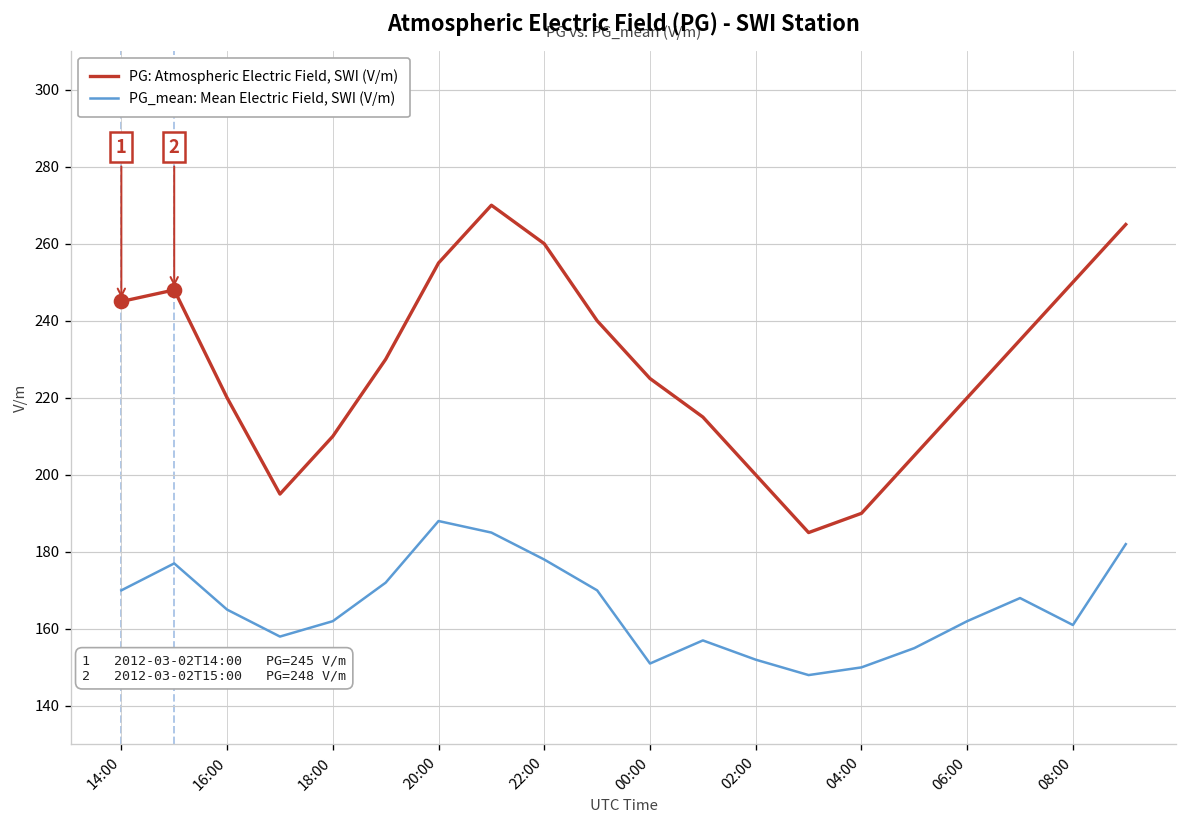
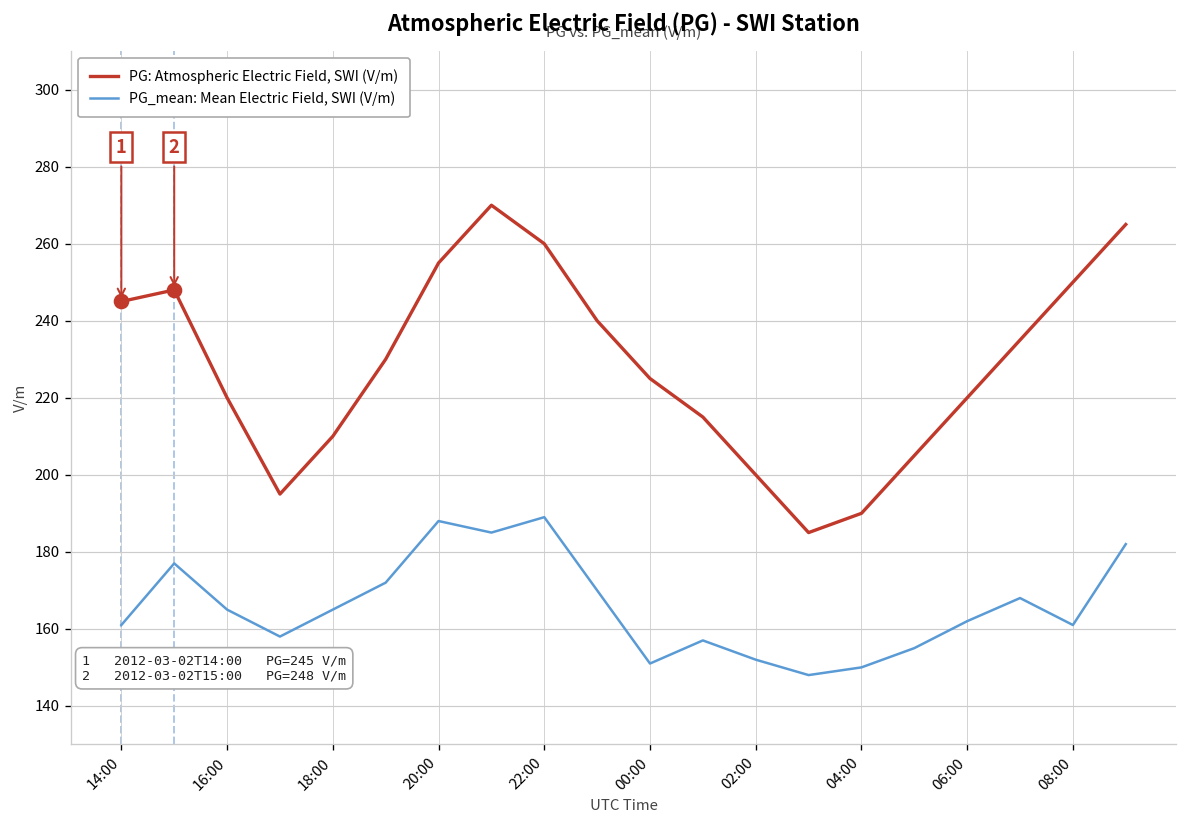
PG_mean: Mean Electric Field, SWI (V/m), 14:00: 170 -> 161
PG_mean: Mean Electric Field, SWI (V/m), 18:00: 162 -> 165
PG_mean: Mean Electric Field, SWI (V/m), 22:00: 178 -> 189
